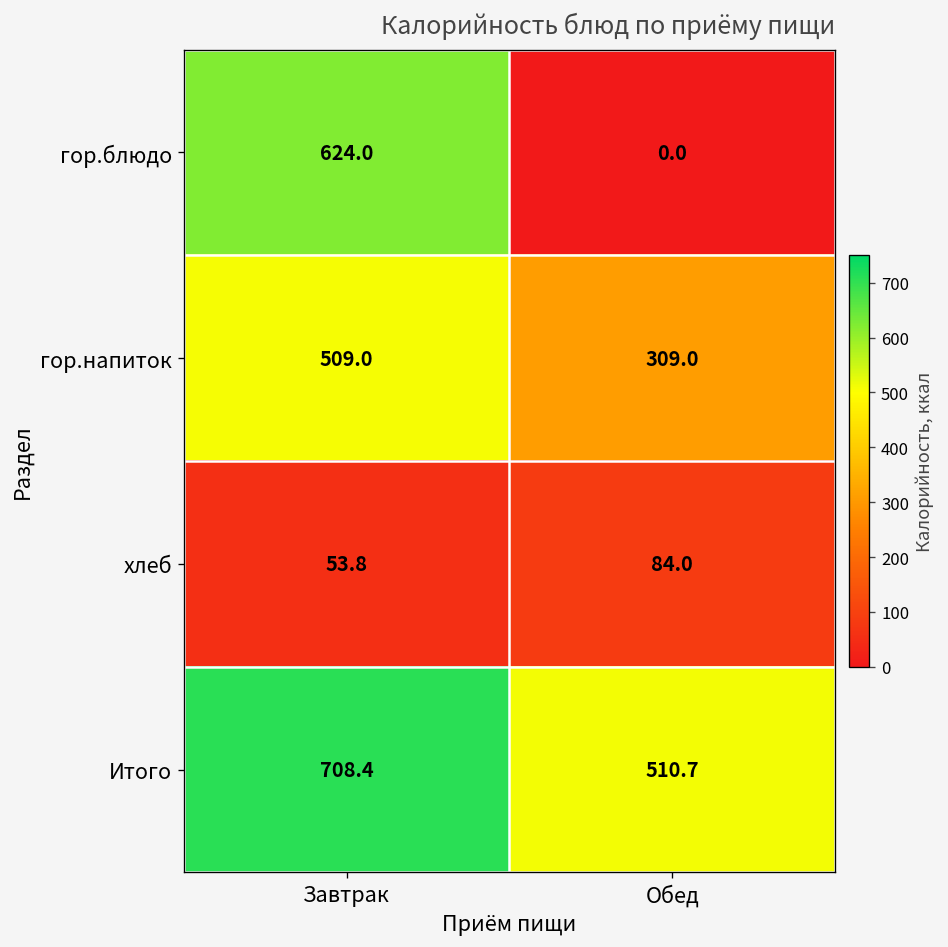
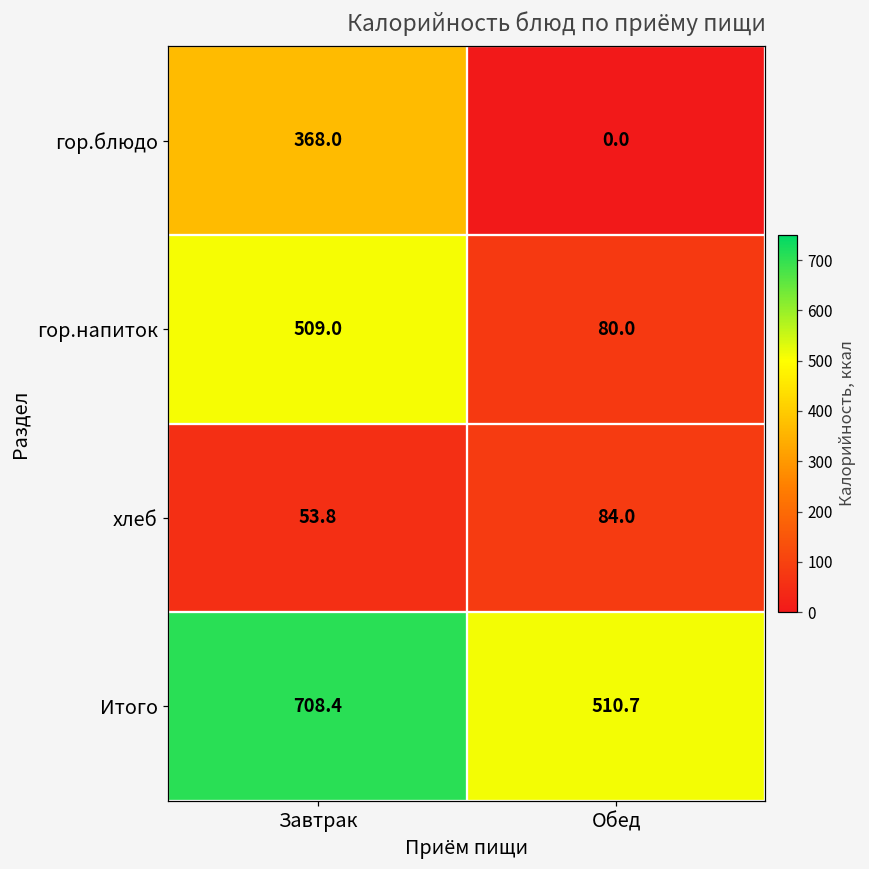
гор.блюдо, Завтрак: 624.0 -> 368.0
гор.напиток, Обед: 309.0 -> 80.0
